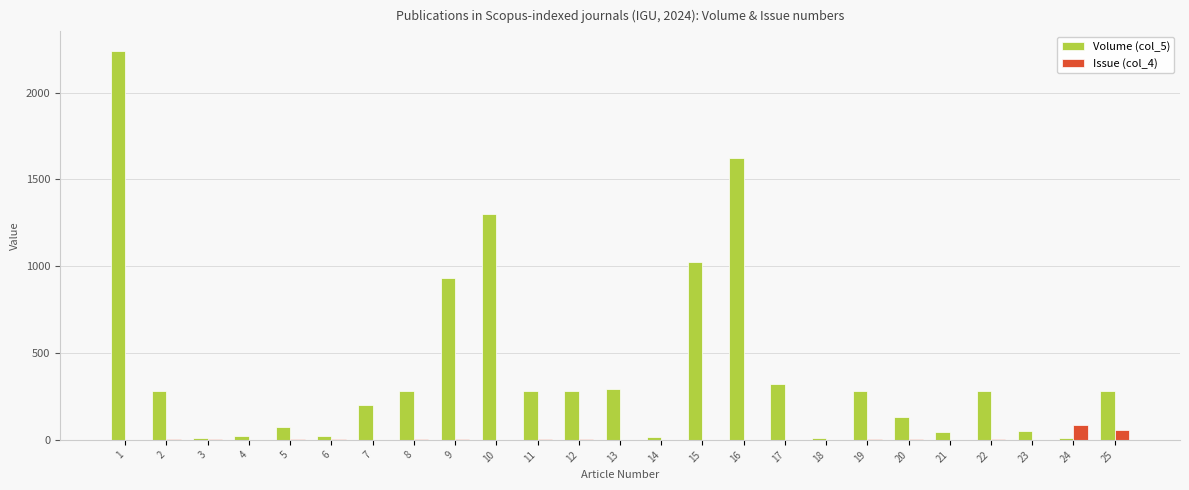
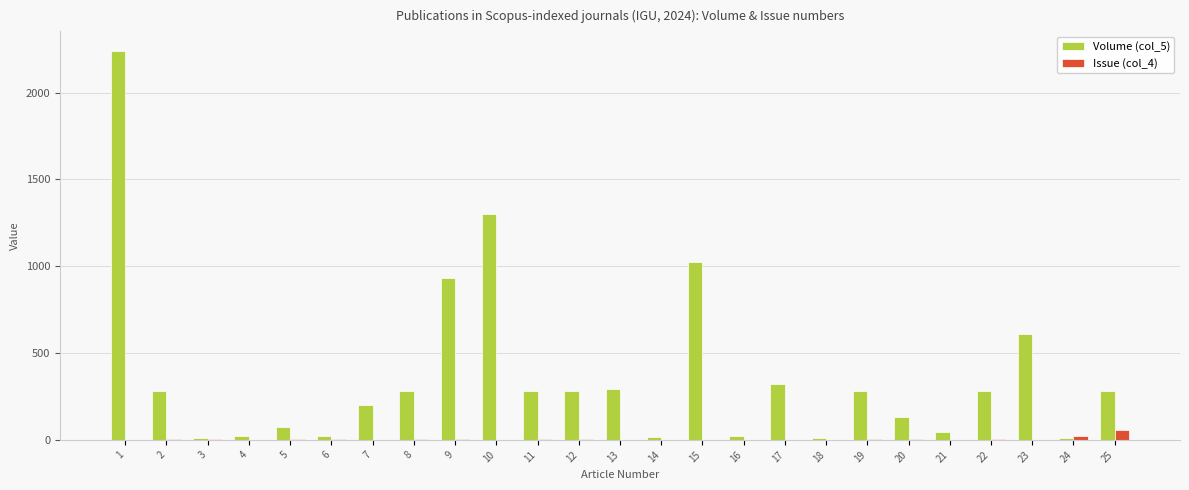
Volume (col_5), 16: 1620 -> 20
Volume (col_5), 23: 50 -> 610
Issue (col_4), 24: 90 -> 20
